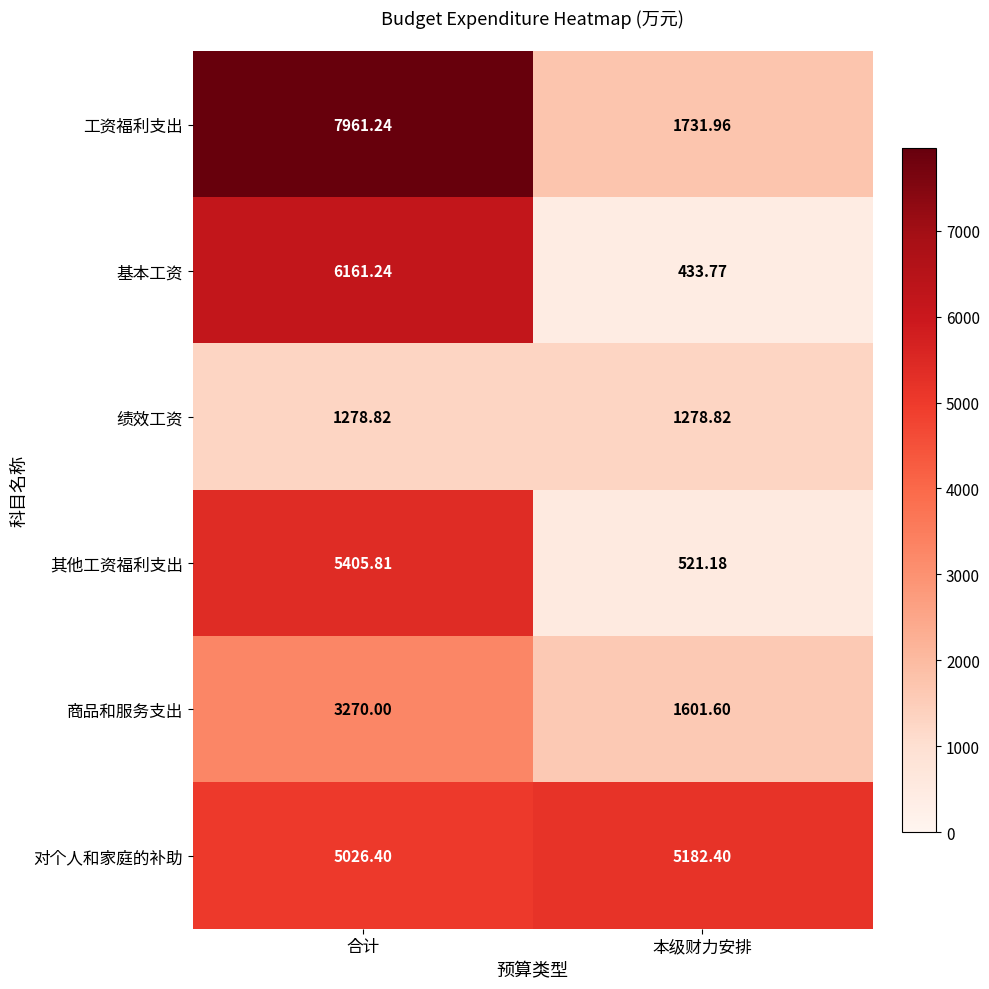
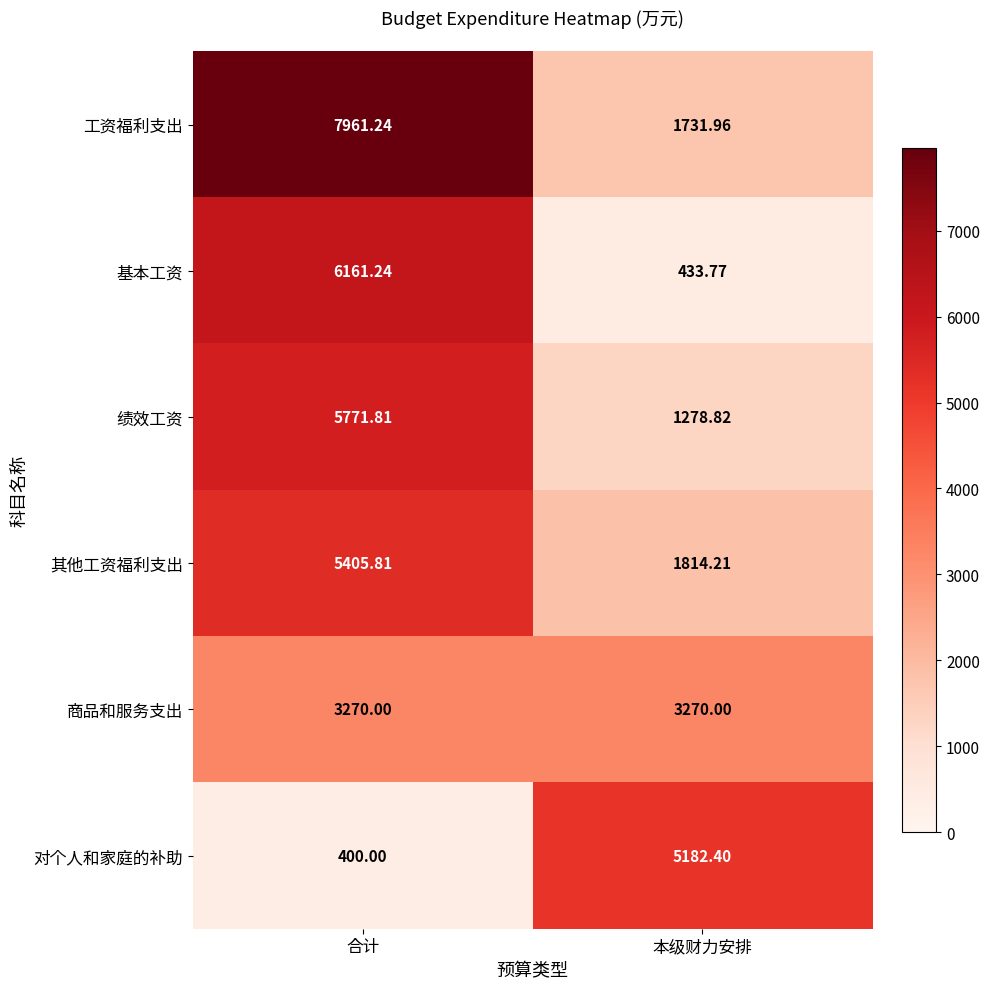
绩效工资, 合计: 1278.82 -> 5771.81
其他工资福利支出, 本级财力安排: 521.18 -> 1814.21
商品和服务支出, 本级财力安排: 1601.60 -> 3270.00
对个人和家庭的补助, 合计: 5026.40 -> 400.00
